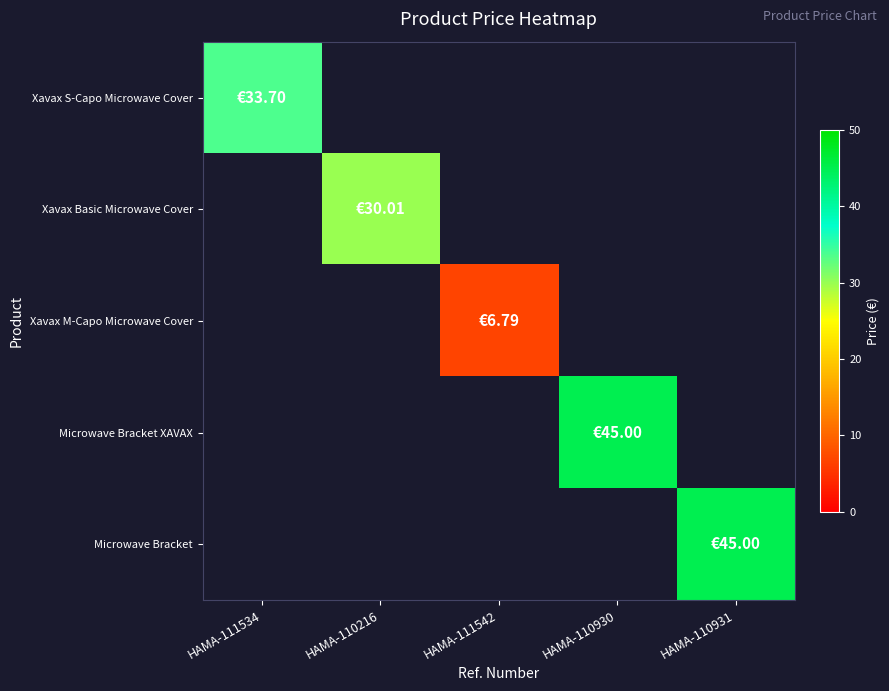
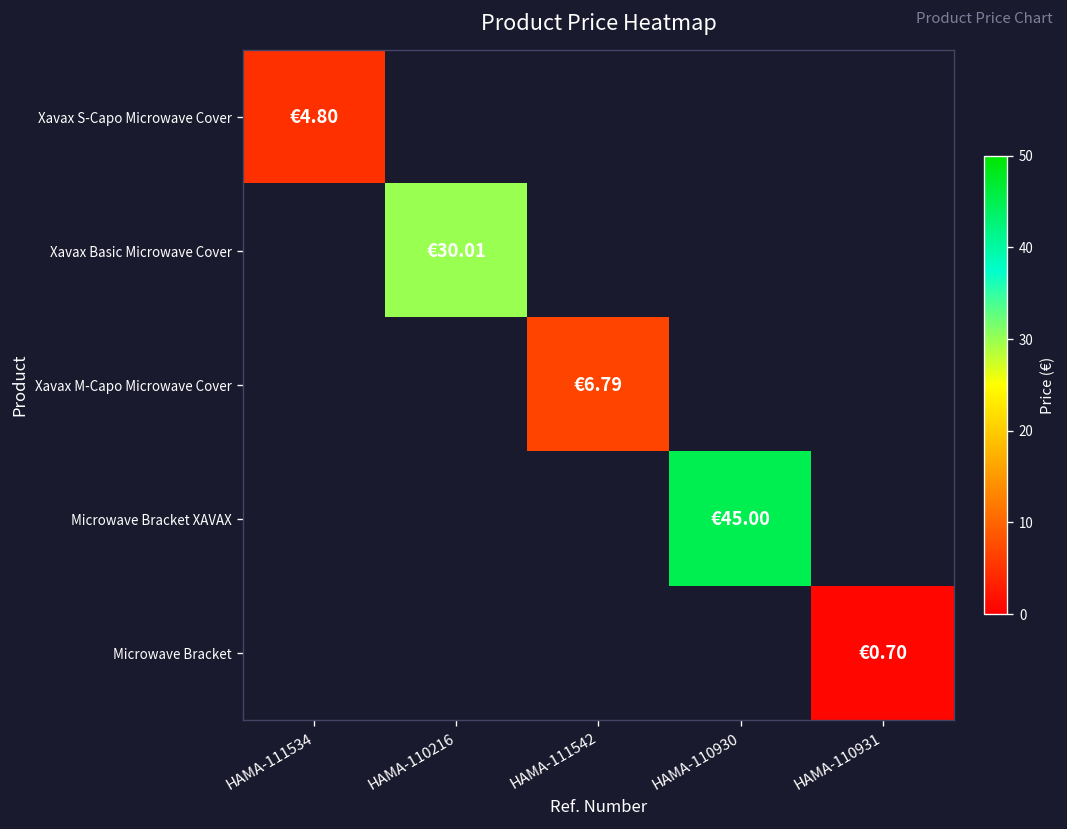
Xavax S-Capo Microwave Cover, HAMA-111534: €33.70 -> €4.80
Microwave Bracket, HAMA-110931: €45.00 -> €0.70
